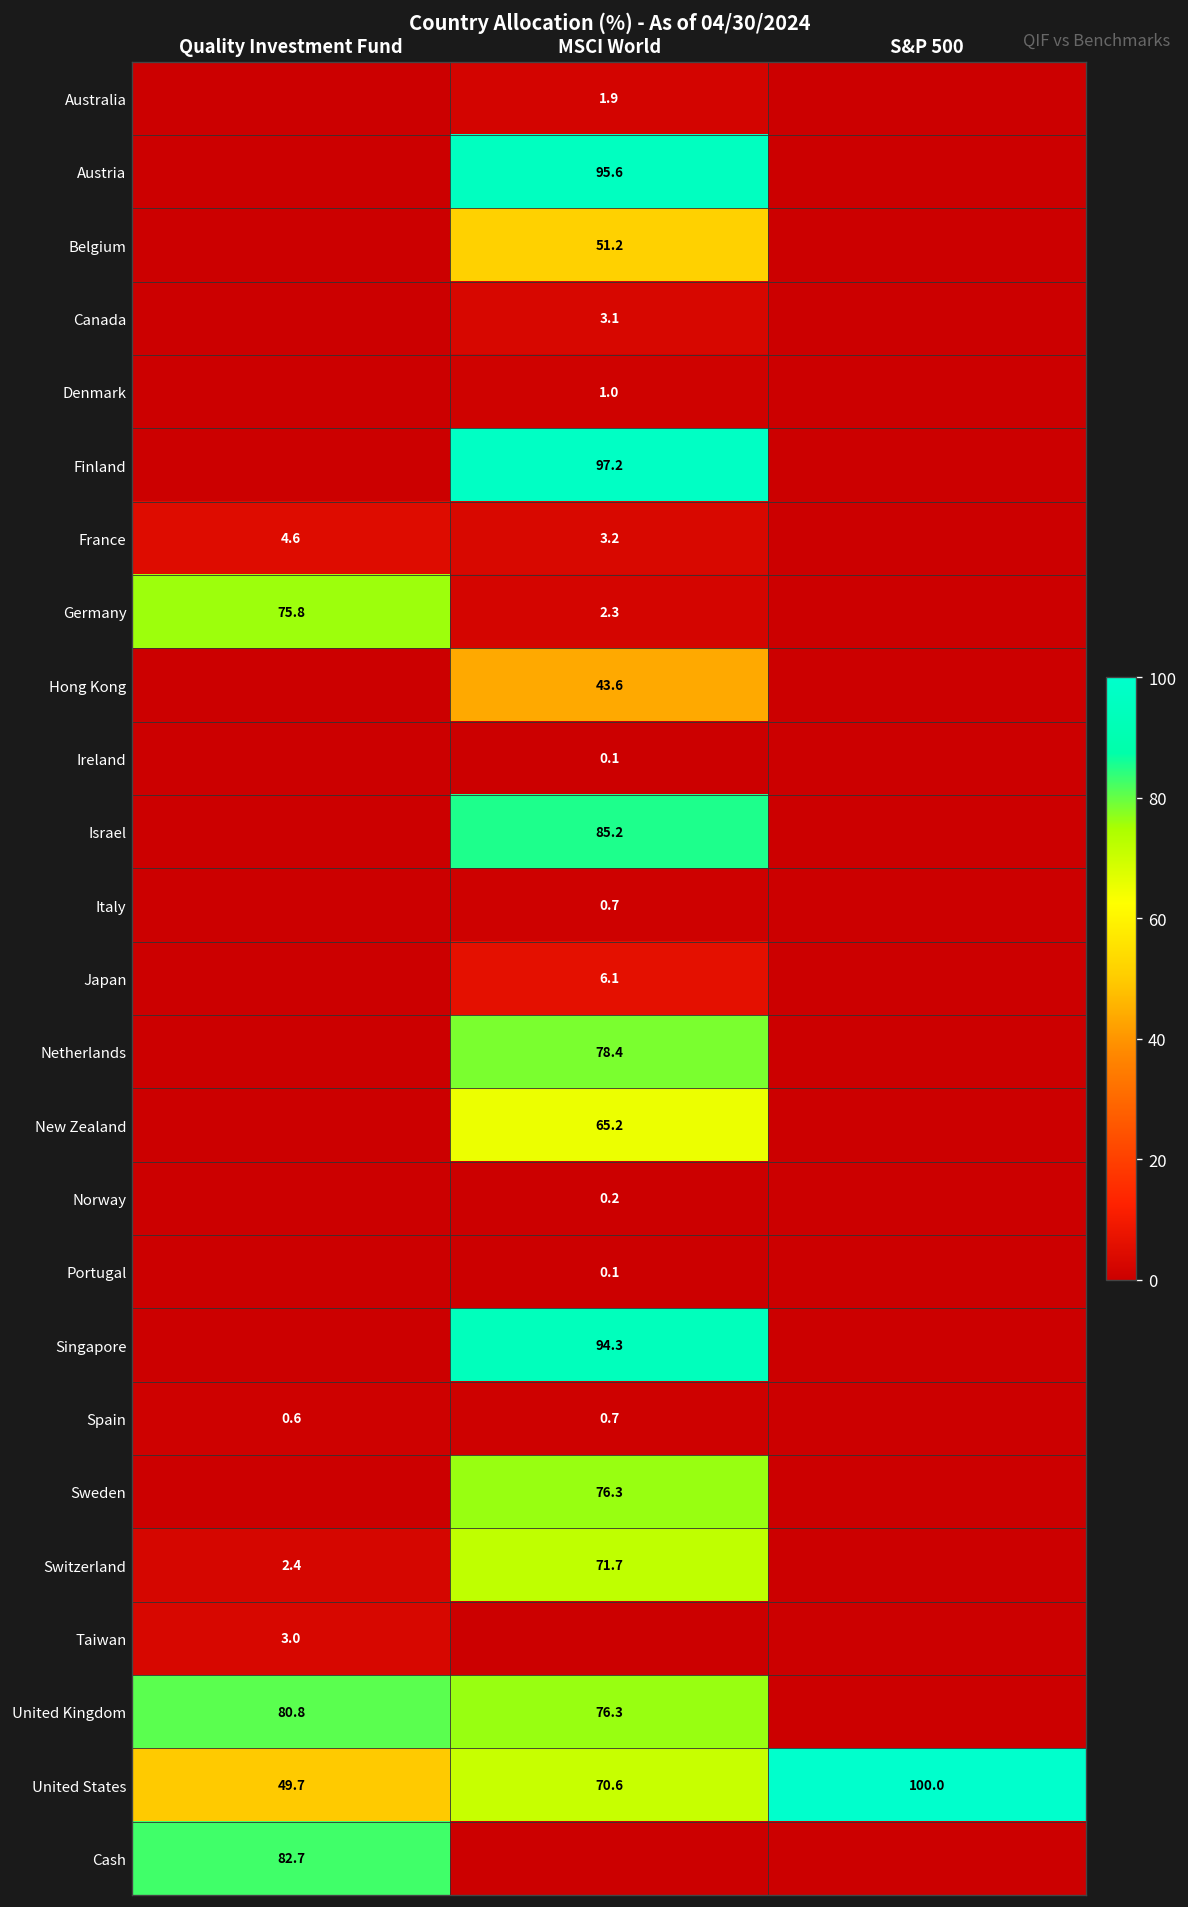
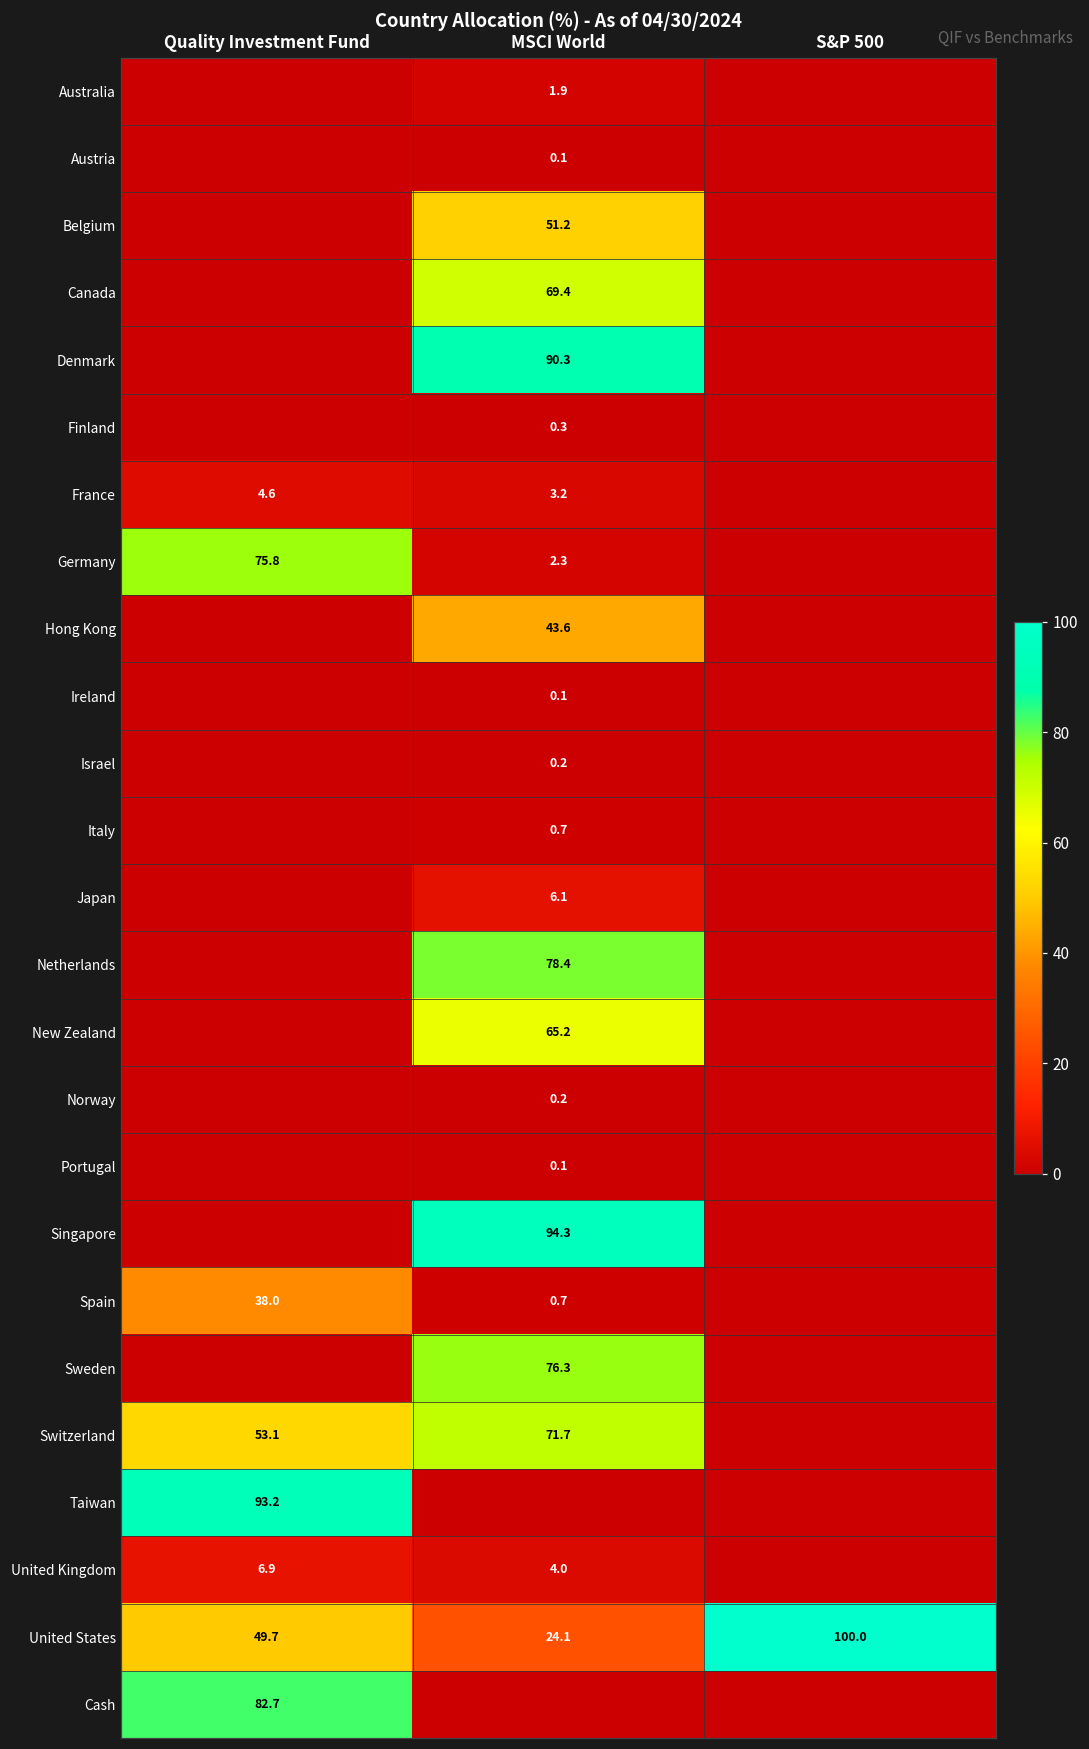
Austria, MSCI World: 95.6 -> 0.1
Canada, MSCI World: 3.1 -> 69.4
Denmark, MSCI World: 1.0 -> 90.3
Finland, MSCI World: 97.2 -> 0.3
Israel, MSCI World: 85.2 -> 0.2
Spain, Quality Investment Fund: 0.6 -> 38.0
Switzerland, Quality Investment Fund: 2.4 -> 53.1
Taiwan, Quality Investment Fund: 3.0 -> 93.2
United Kingdom, Quality Investment Fund: 80.8 -> 6.9
United Kingdom, MSCI World: 76.3 -> 4.0
United States, MSCI World: 70.6 -> 24.1
